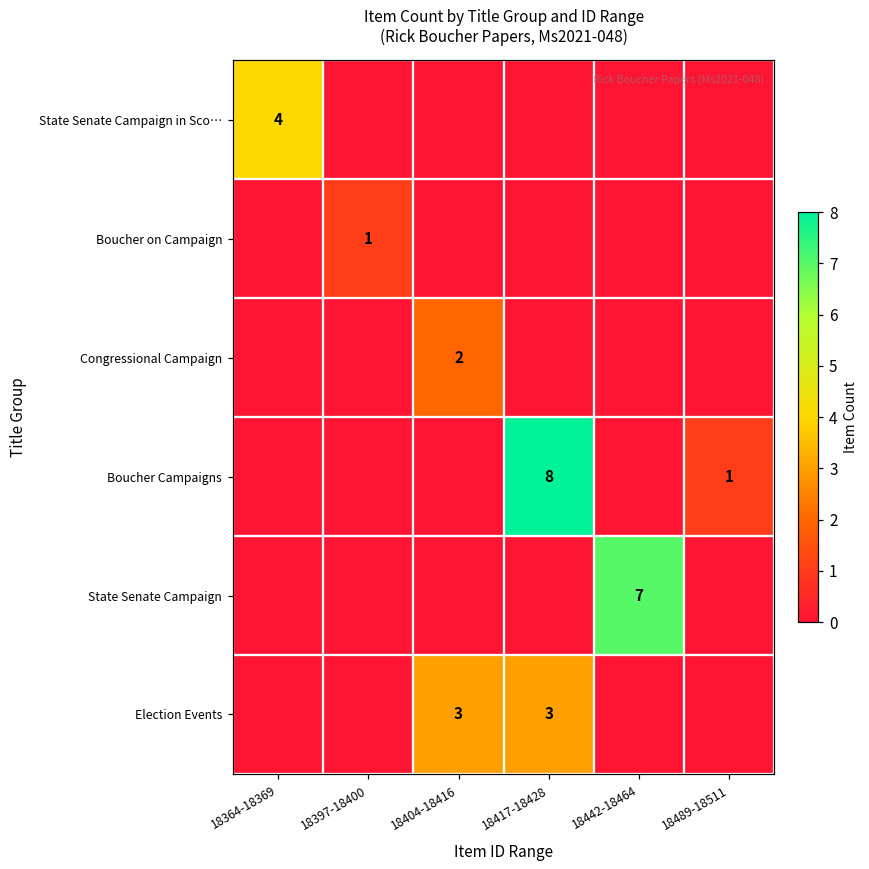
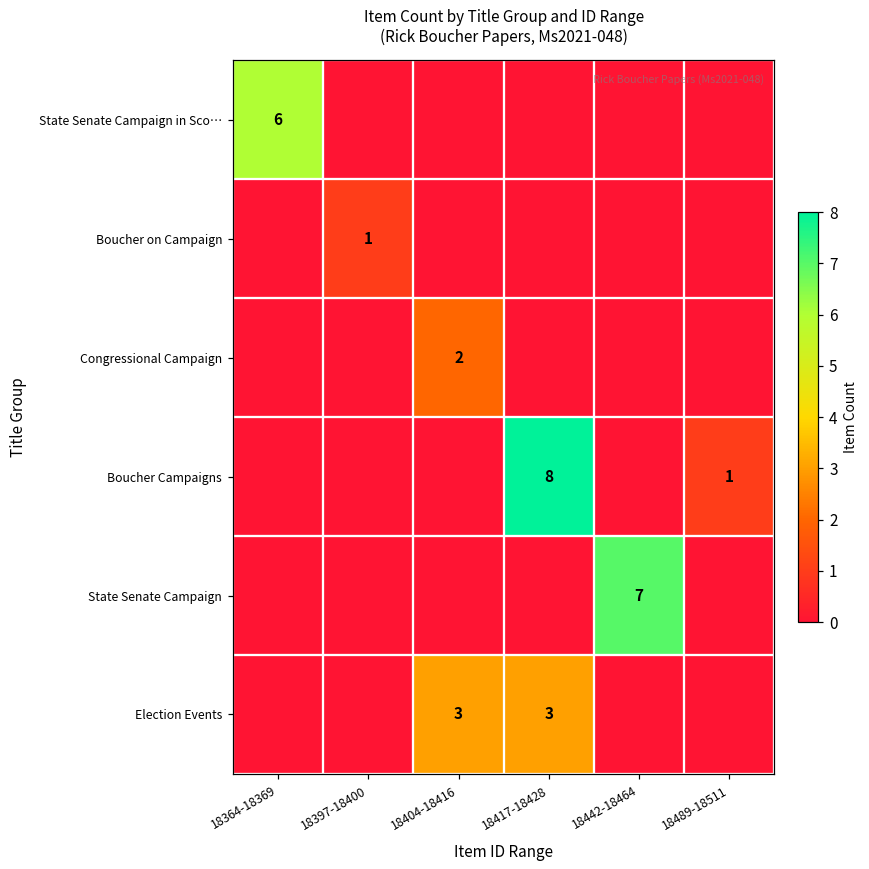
State Senate Campaign in Sco…, 18364-18369: 4 -> 6
